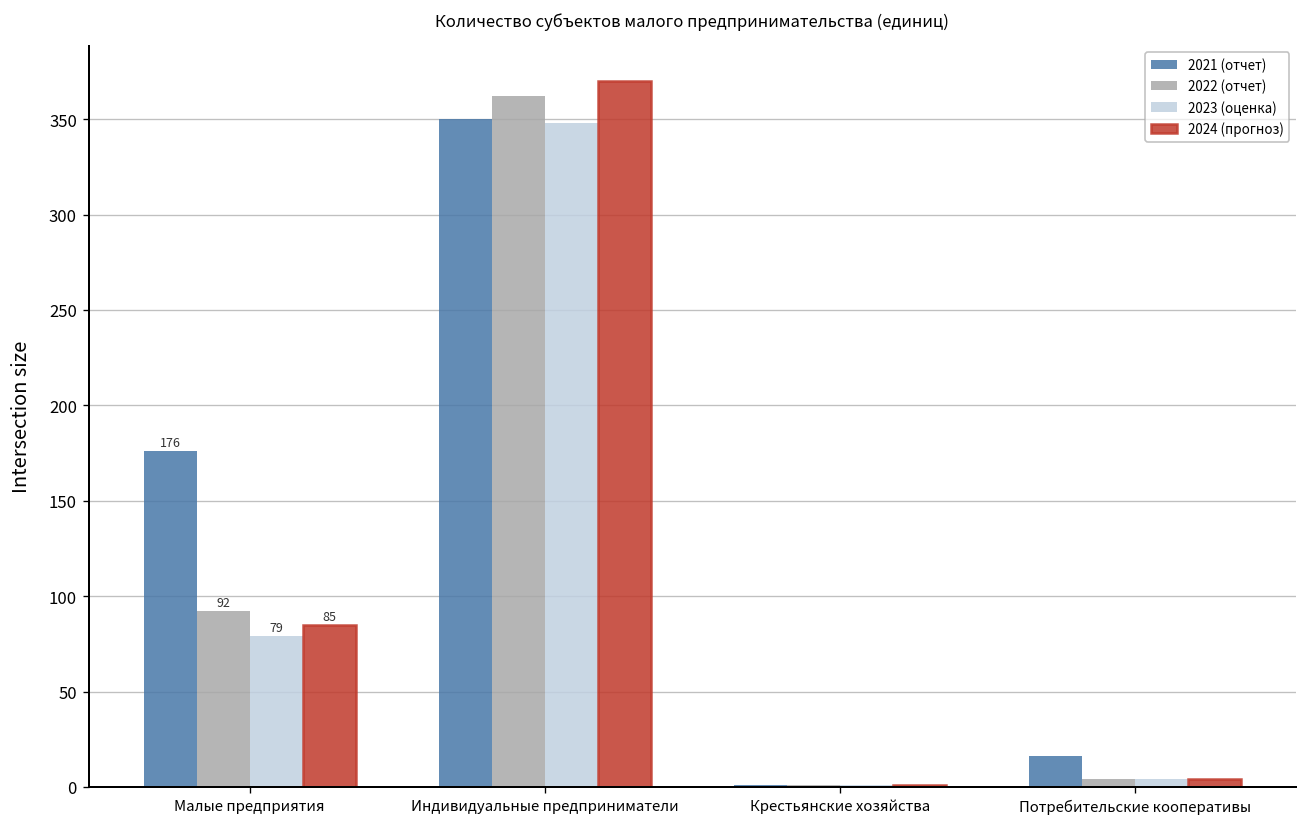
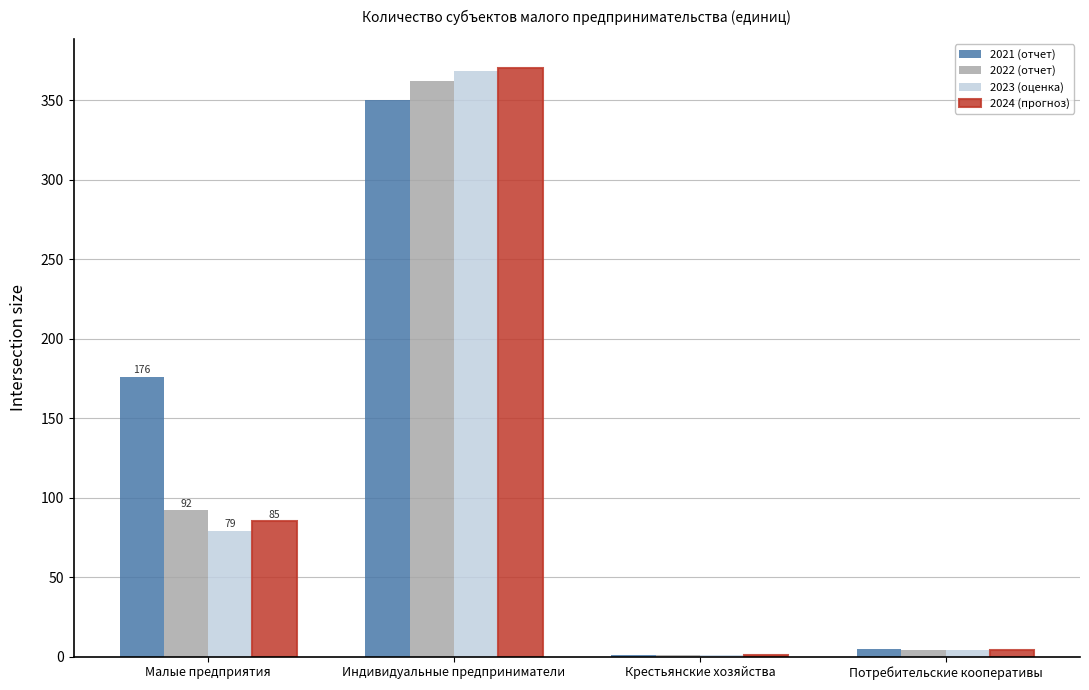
2023 (оценка), Индивидуальные предприниматели: 348 -> 368
2021 (отчет), Потребительские кооперативы: 16 -> 5
